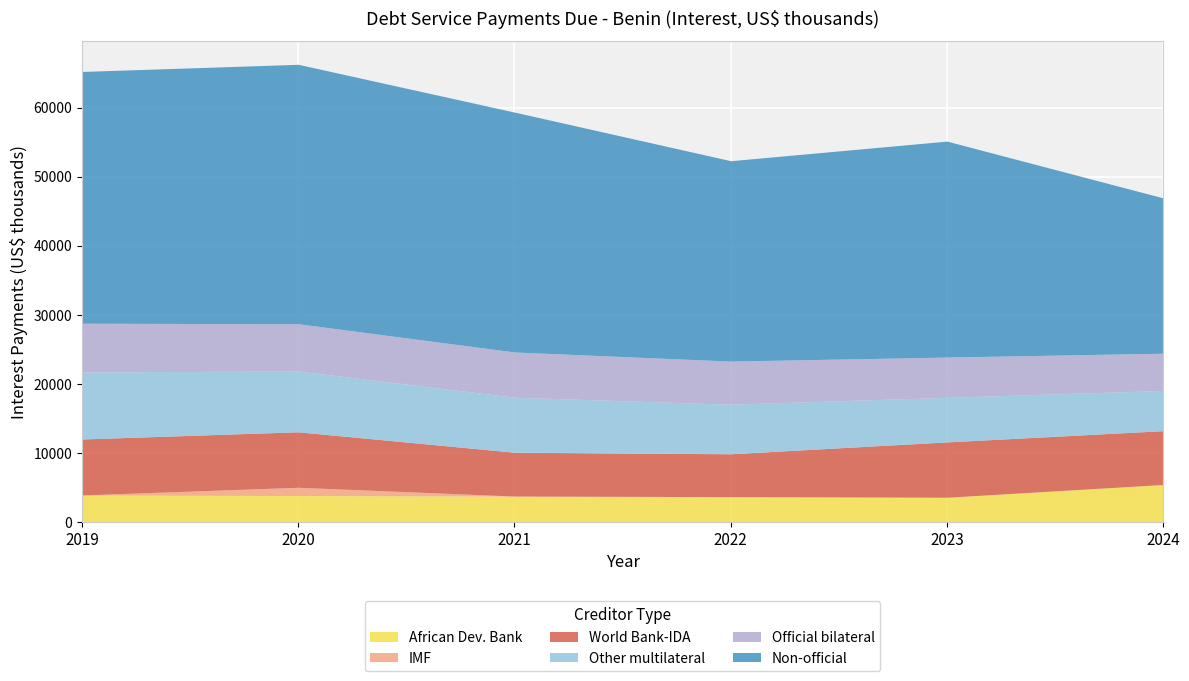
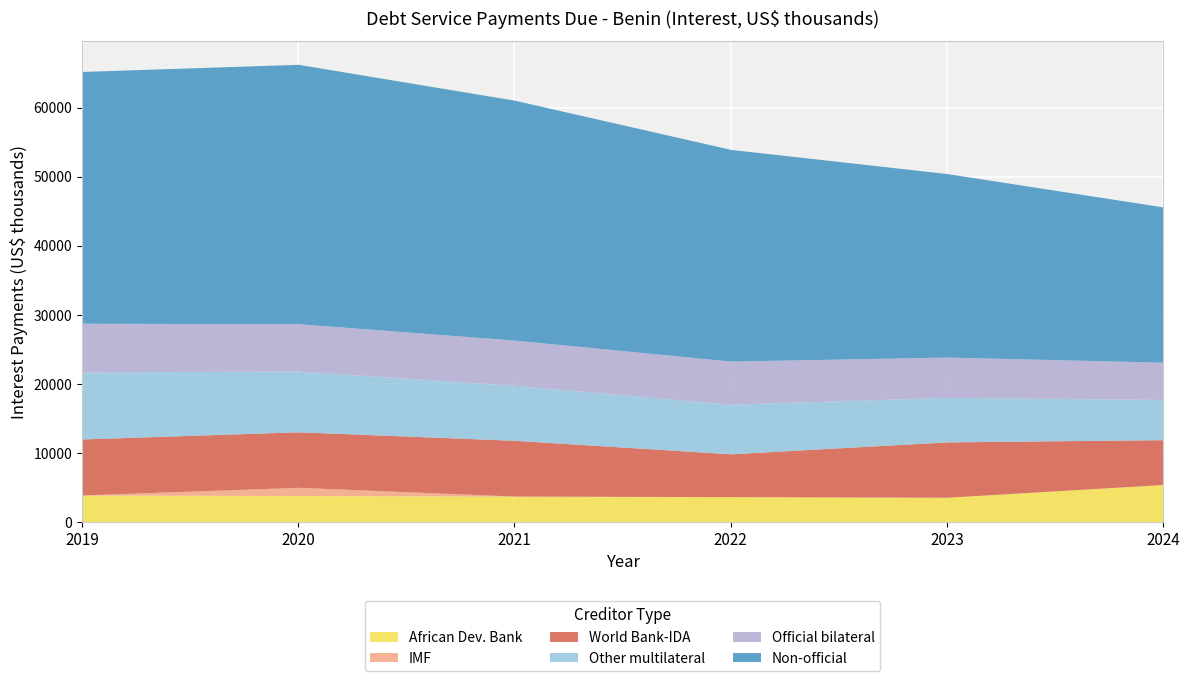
World Bank-IDA, 2021: 6000 -> 8000
Non-official, 2022: 29000 -> 31000
Non-official, 2023: 31000 -> 27000
World Bank-IDA, 2024: 8000 -> 6000
